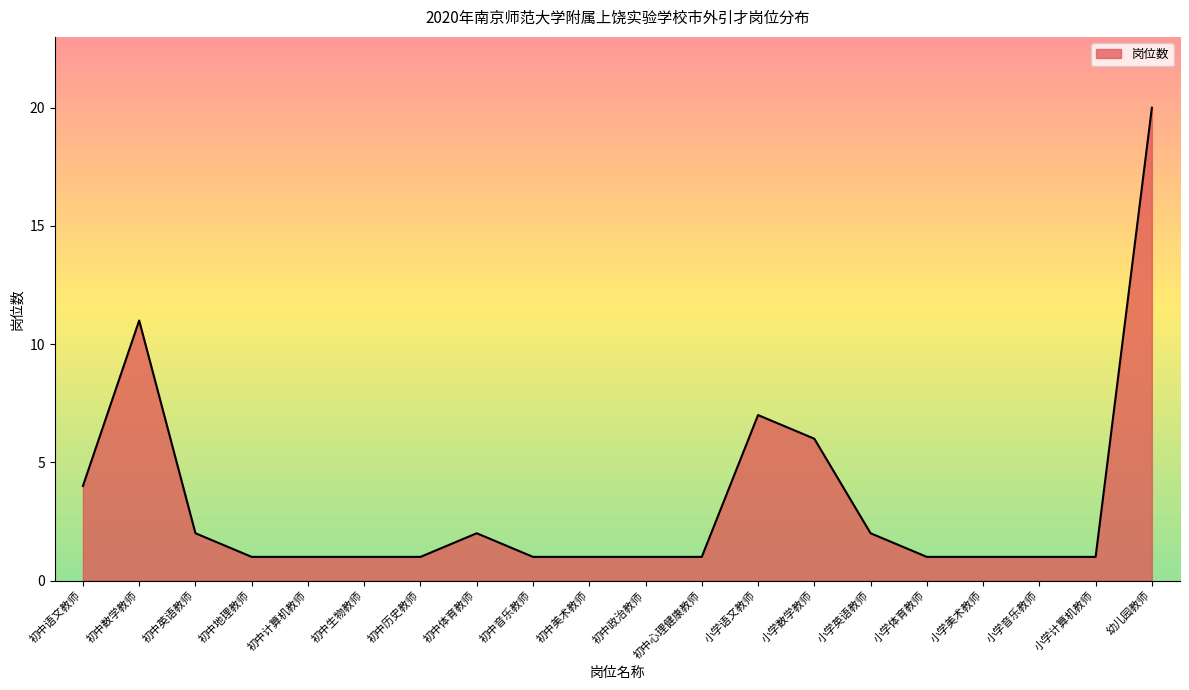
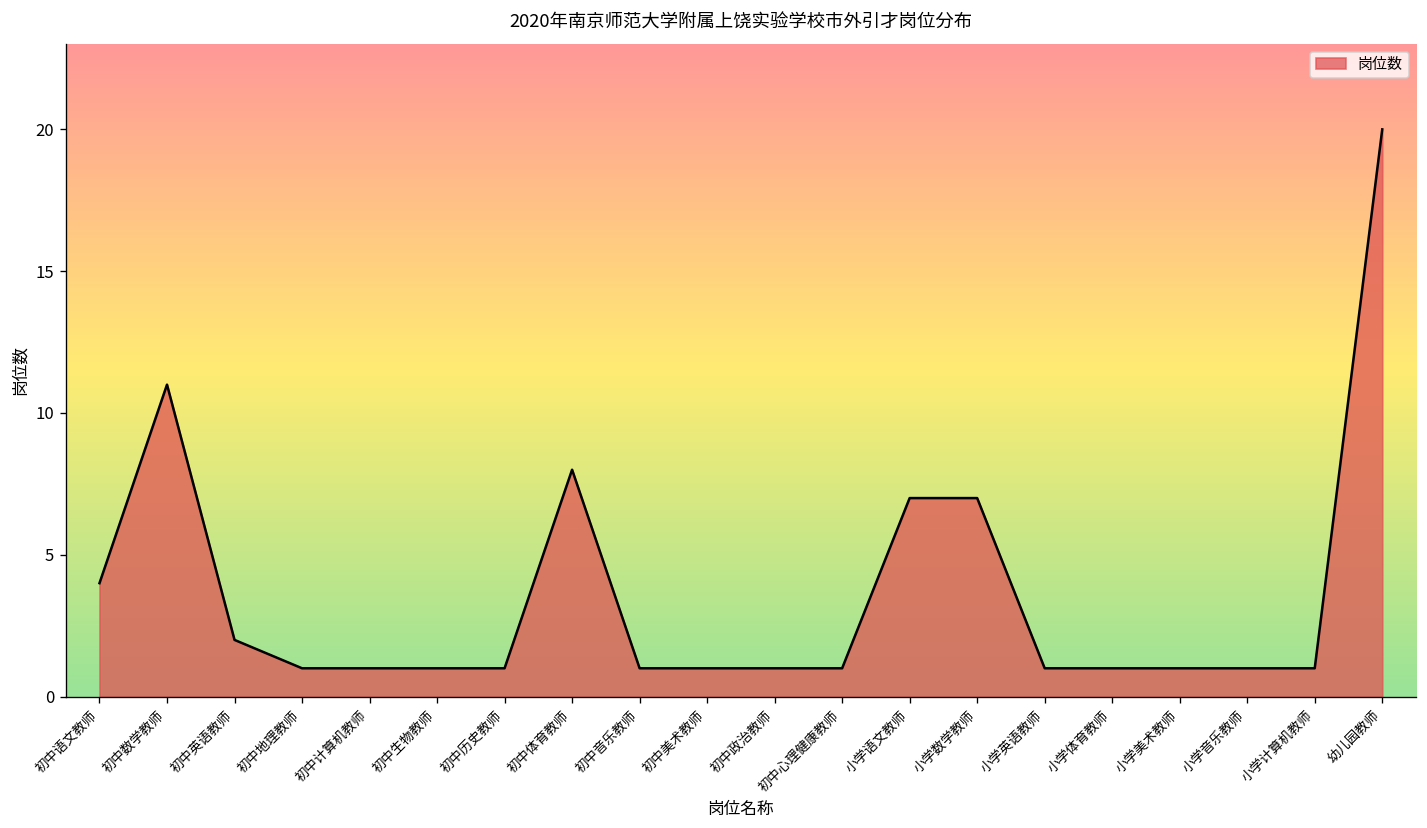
初中体育教师: 2 -> 8
小学数学教师: 6 -> 7
小学英语教师: 2 -> 1
